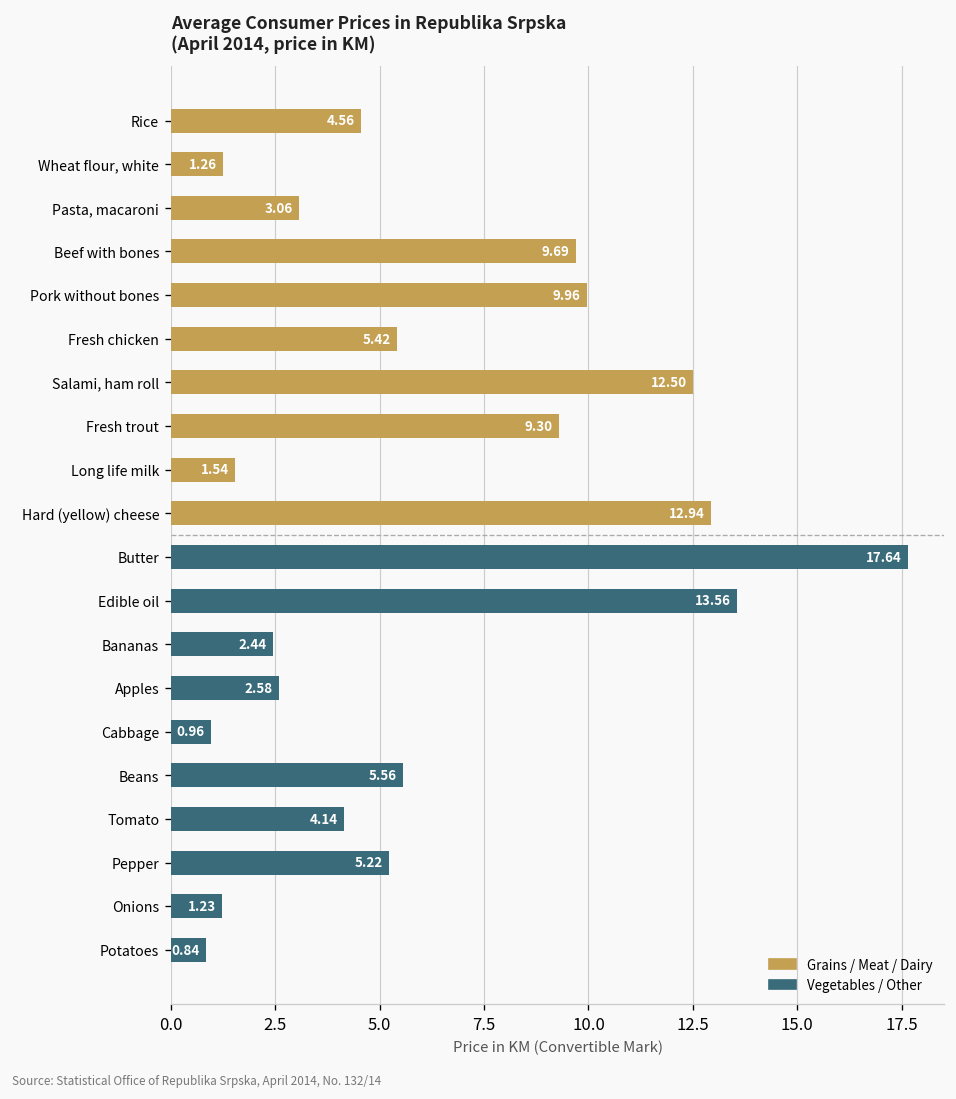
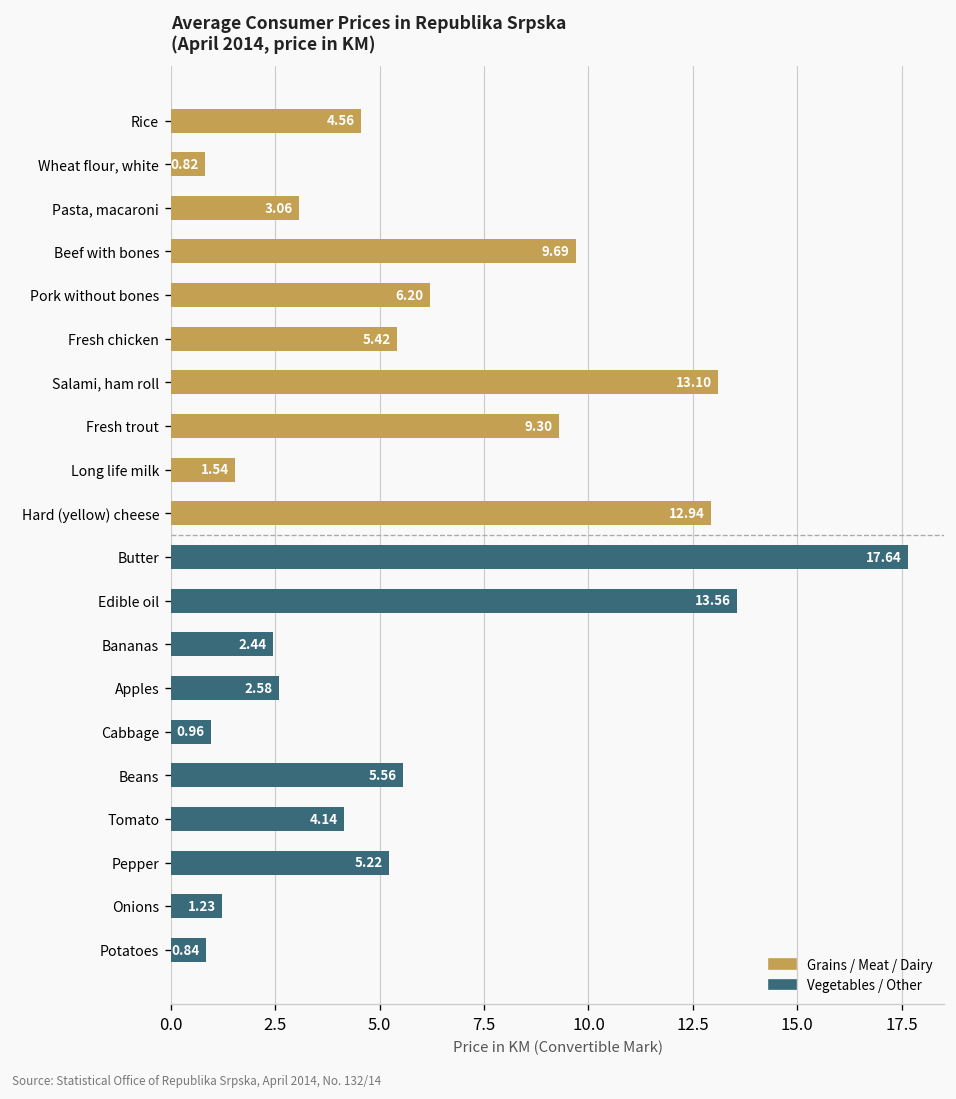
Grains / Meat / Dairy, Wheat flour, white: 1.26 -> 0.82
Grains / Meat / Dairy, Pork without bones: 9.96 -> 6.20
Grains / Meat / Dairy, Salami, ham roll: 12.50 -> 13.10
